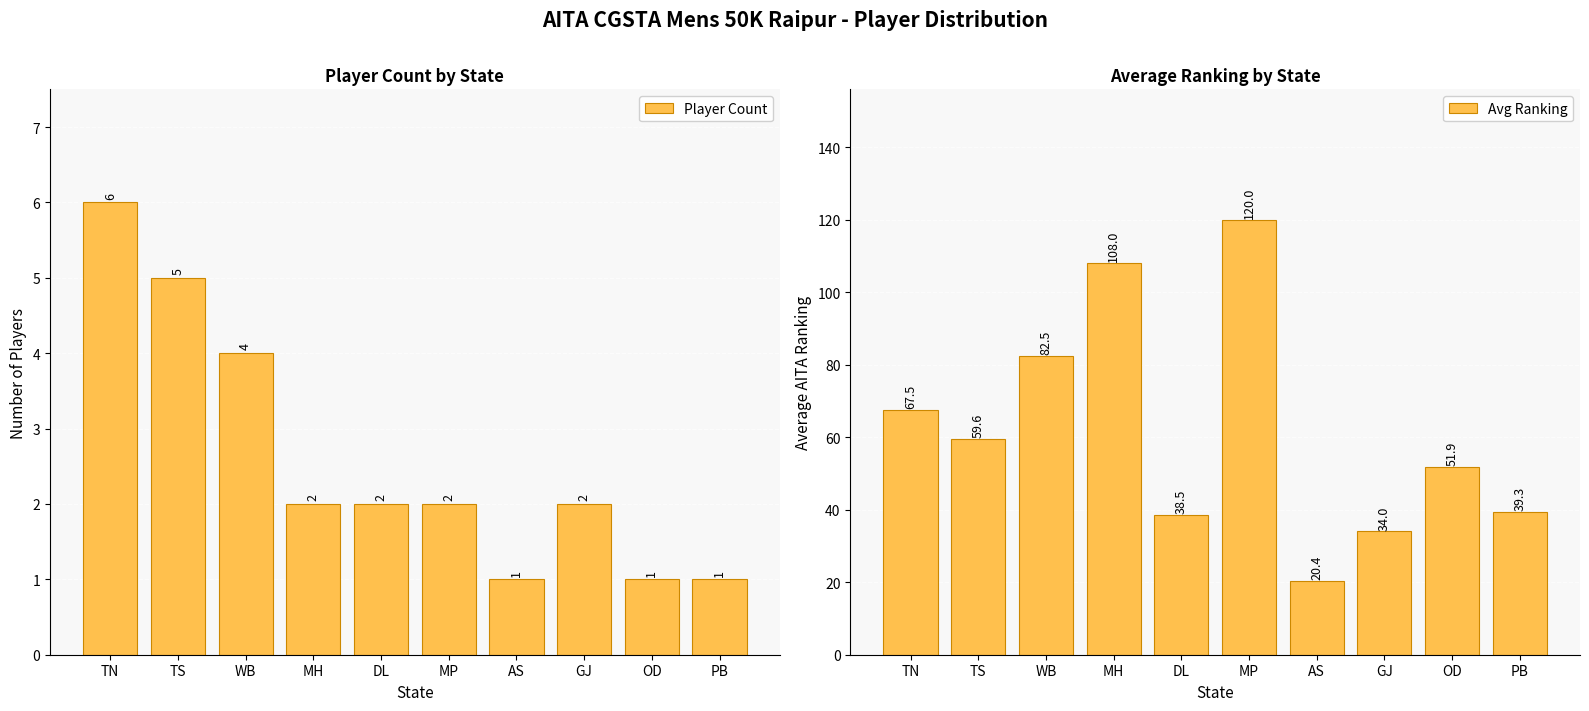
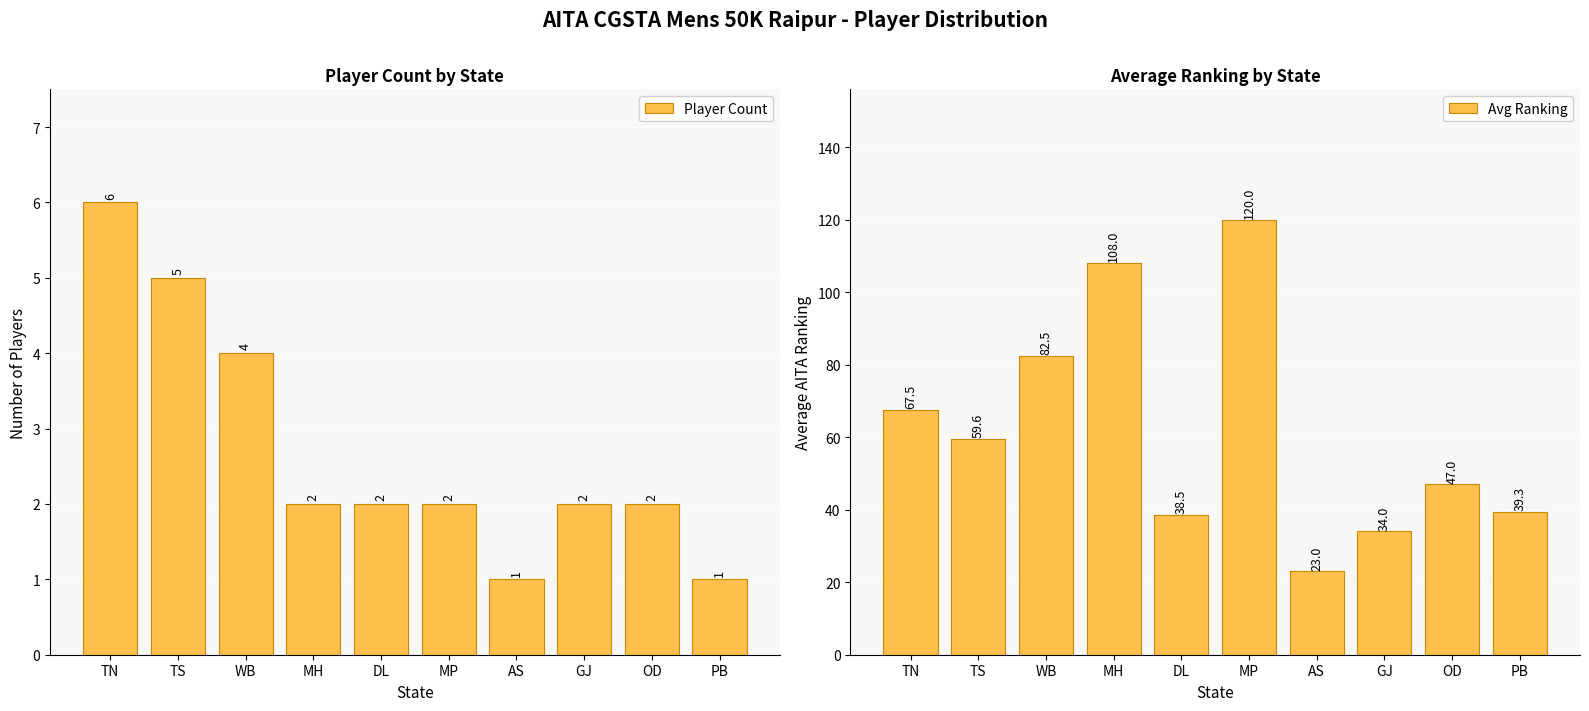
Player Count by State, OD: 1 -> 2
Average Ranking by State, AS: 20.4 -> 23.0
Average Ranking by State, OD: 51.9 -> 47.0
